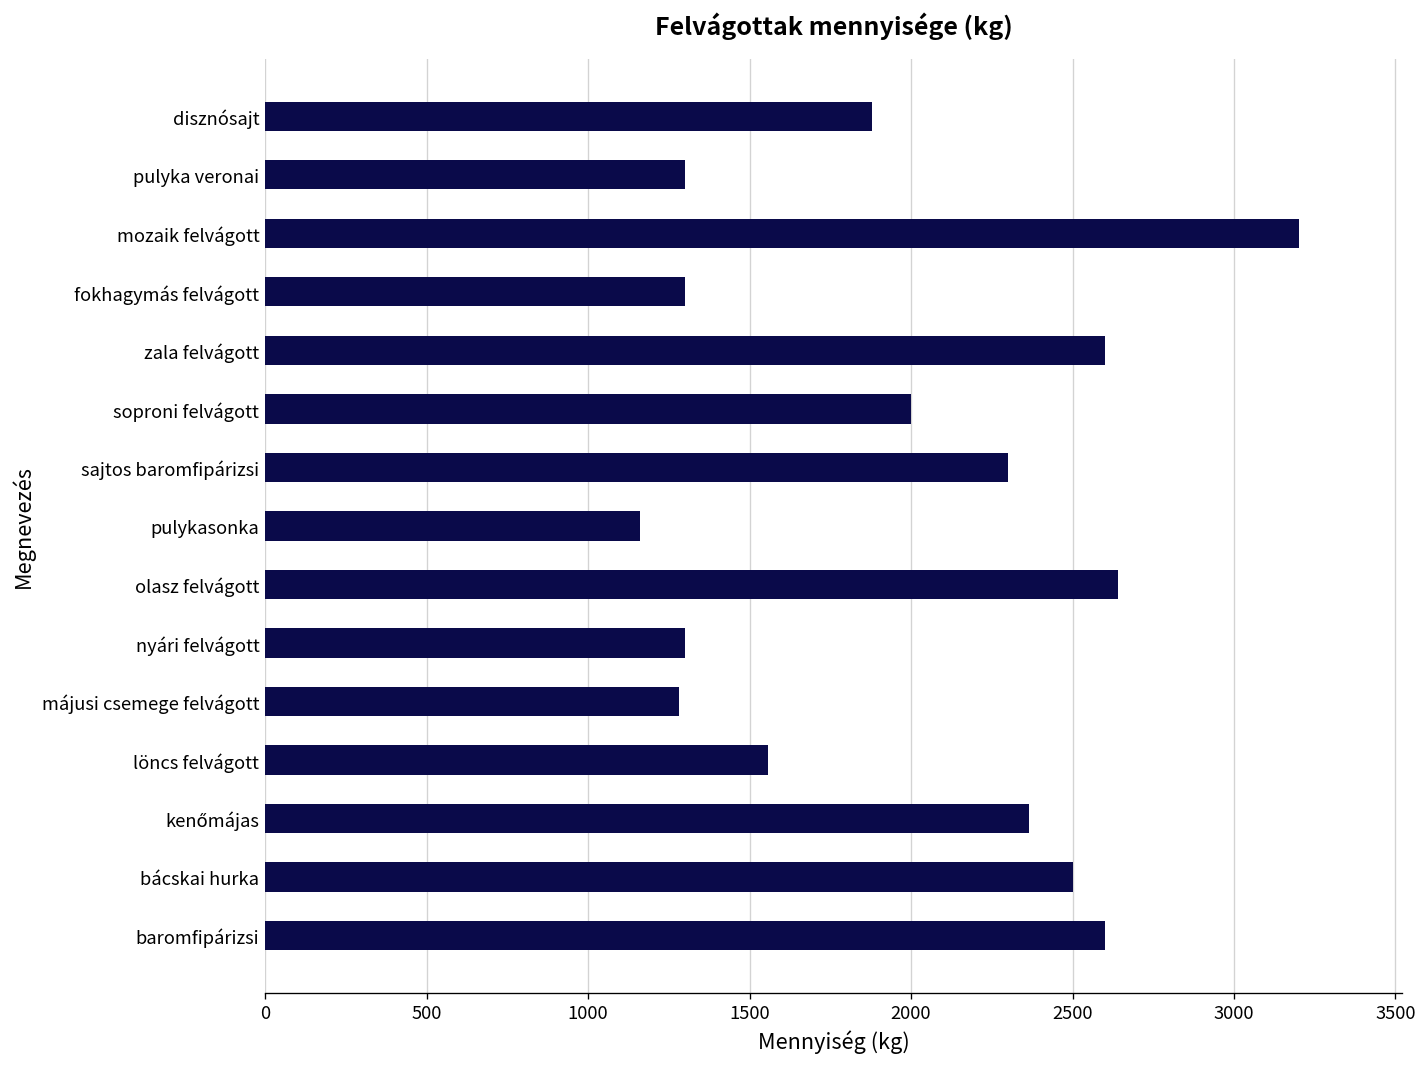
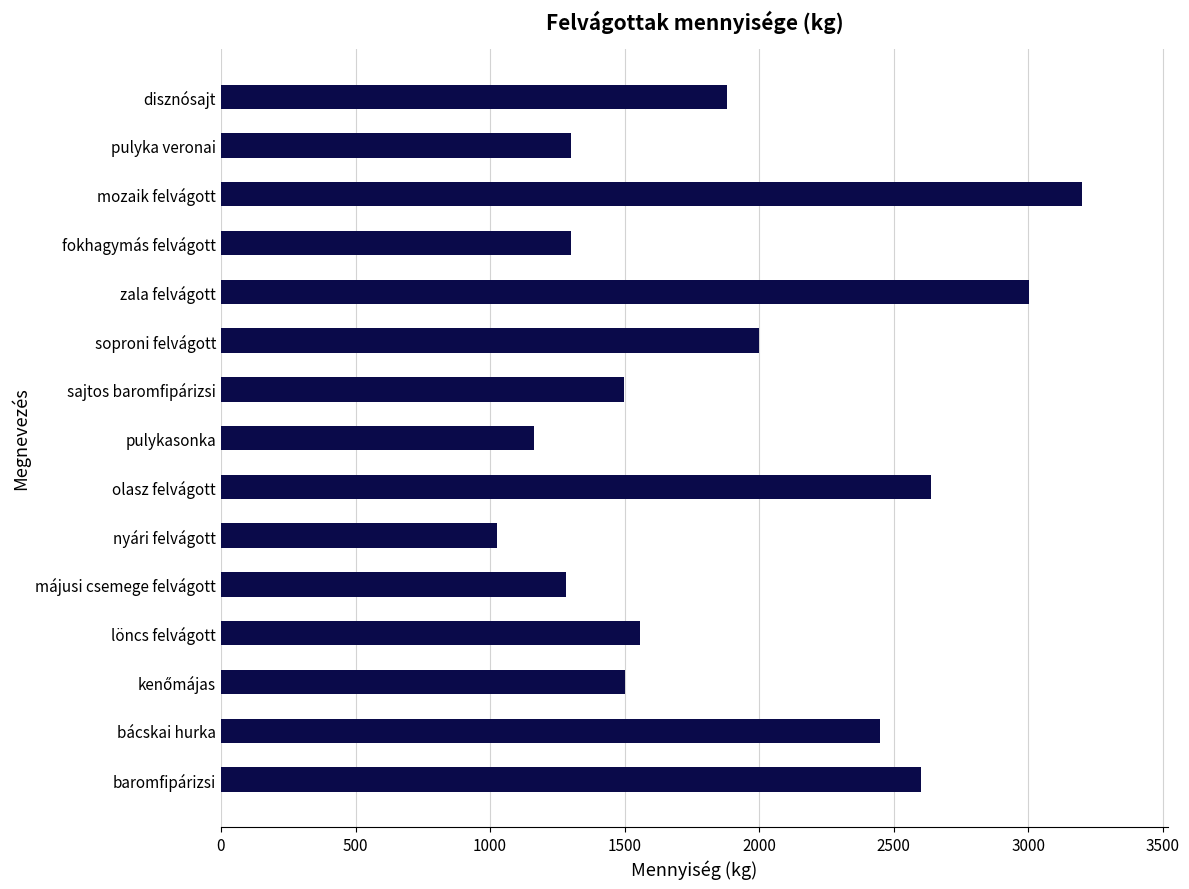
zala felvágott: 2600 -> 3000
sajtos baromfipárizsi: 2300 -> 1500
nyári felvágott: 1300 -> 1030
kenőmájas: 2370 -> 1500
bácskai hurka: 2500 -> 2450
